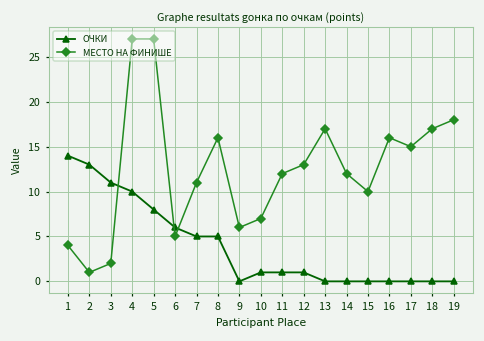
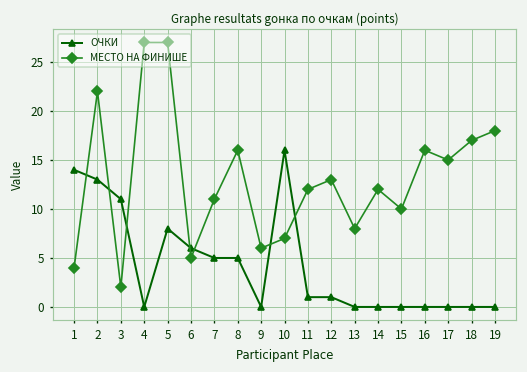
МЕСТО НА ФИНИШЕ, 2: 1 -> 22
ОЧКИ, 4: 10 -> 0
ОЧКИ, 10: 1 -> 16
МЕСТО НА ФИНИШЕ, 13: 17 -> 8
